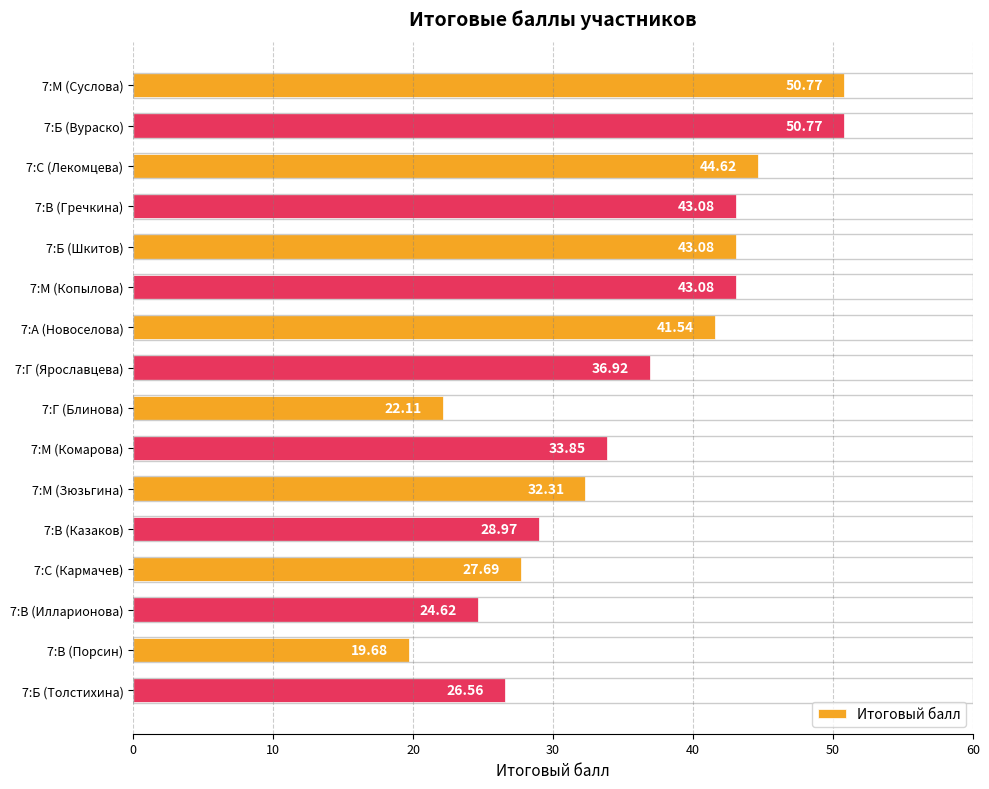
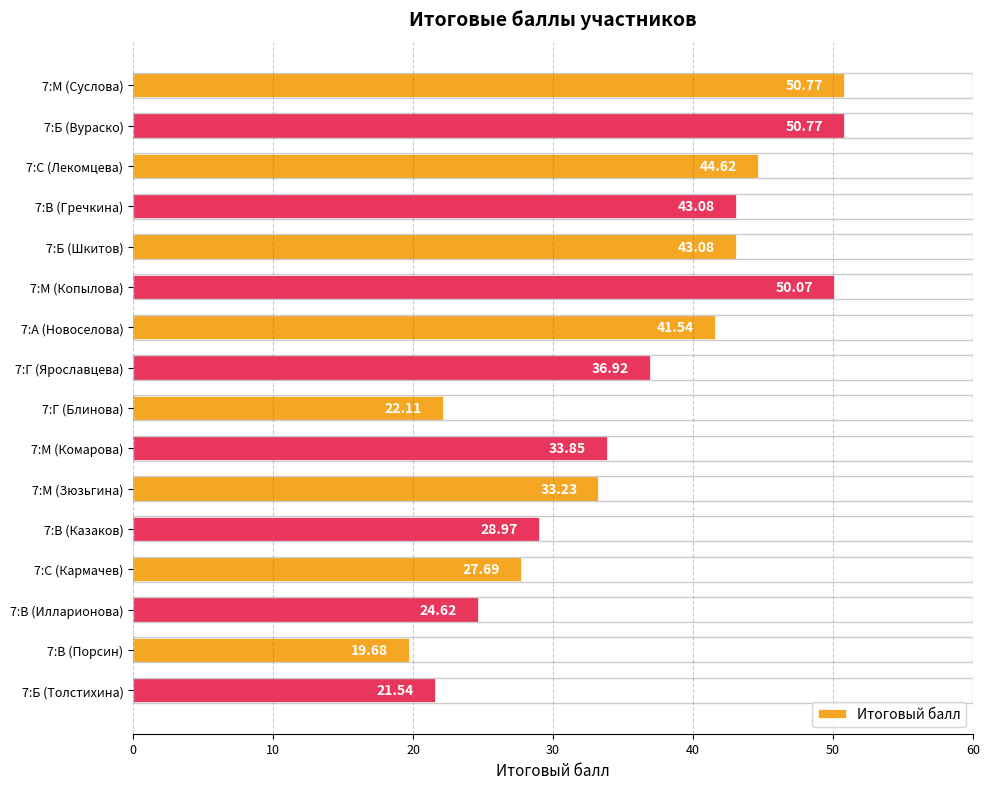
7:М (Копылова): 43.08 -> 50.07
7:М (Зюзьгина): 32.31 -> 33.23
7:Б (Толстихина): 26.56 -> 21.54
